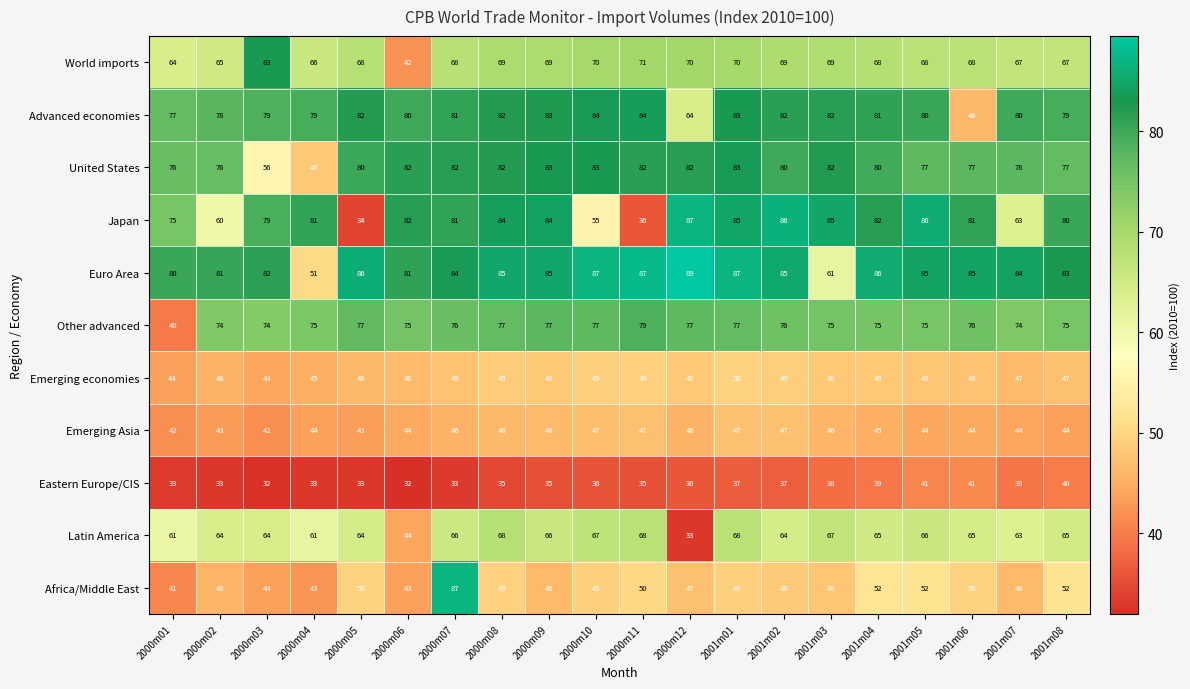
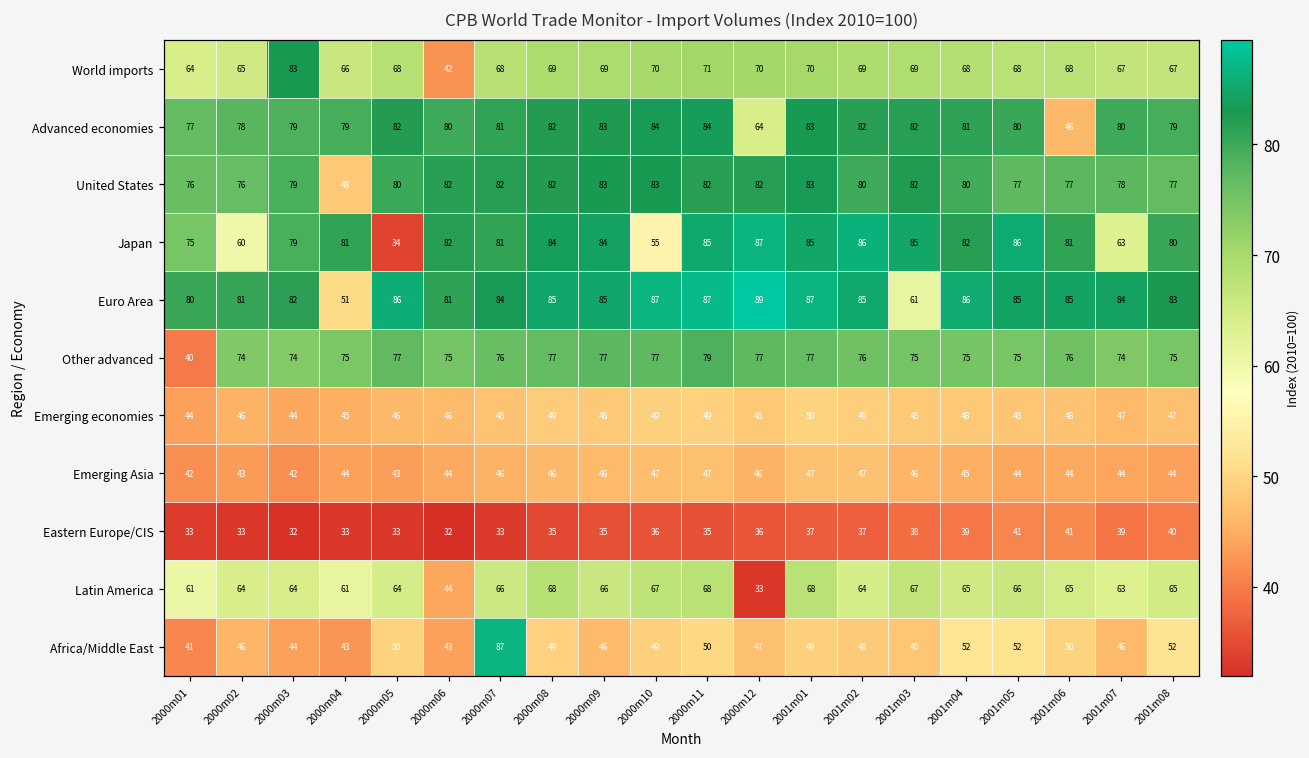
United States, 2000m03: 56 -> 79
Japan, 2000m11: 36 -> 85
